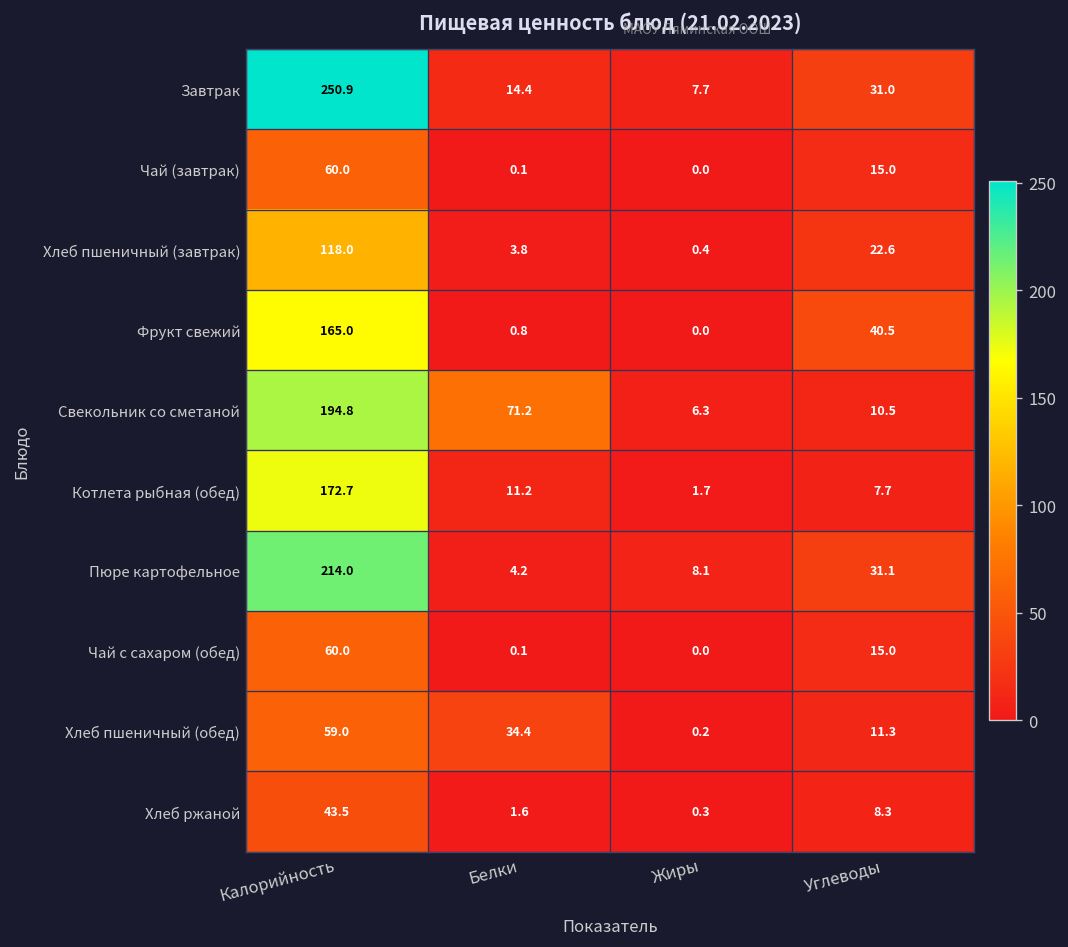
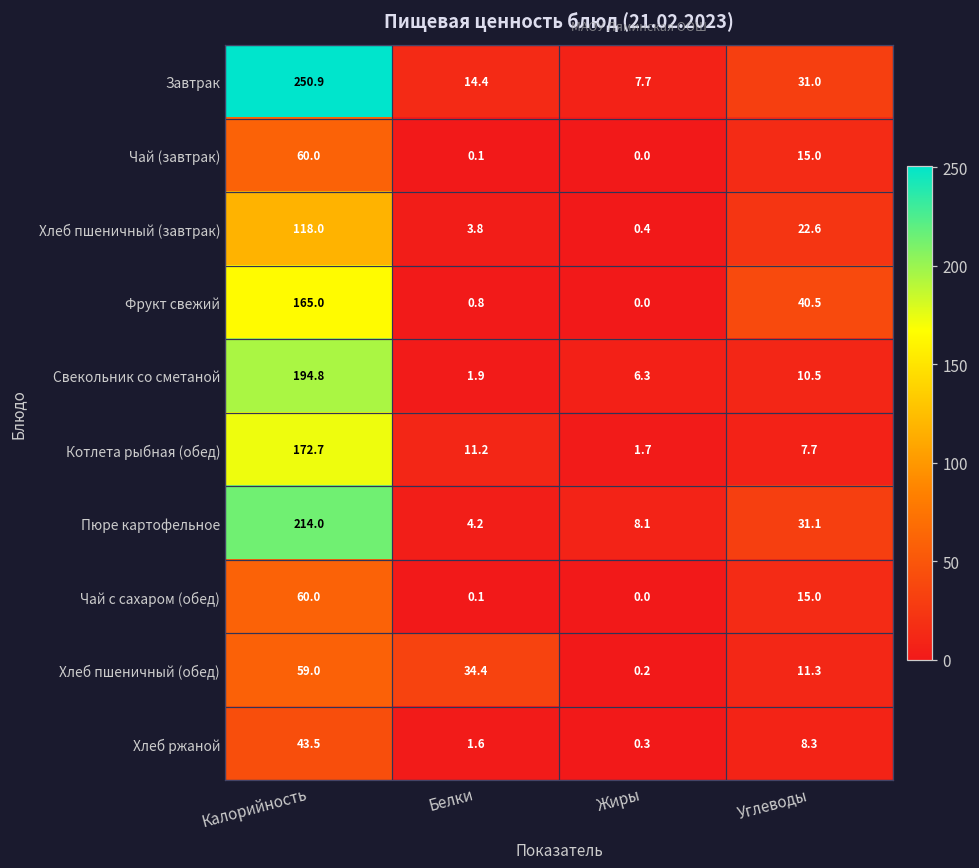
Свекольник со сметаной, Белки: 71.2 -> 1.9
